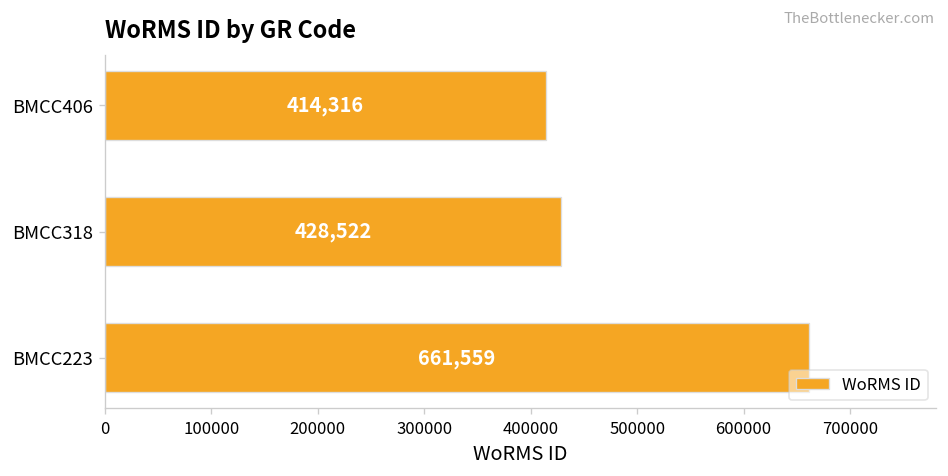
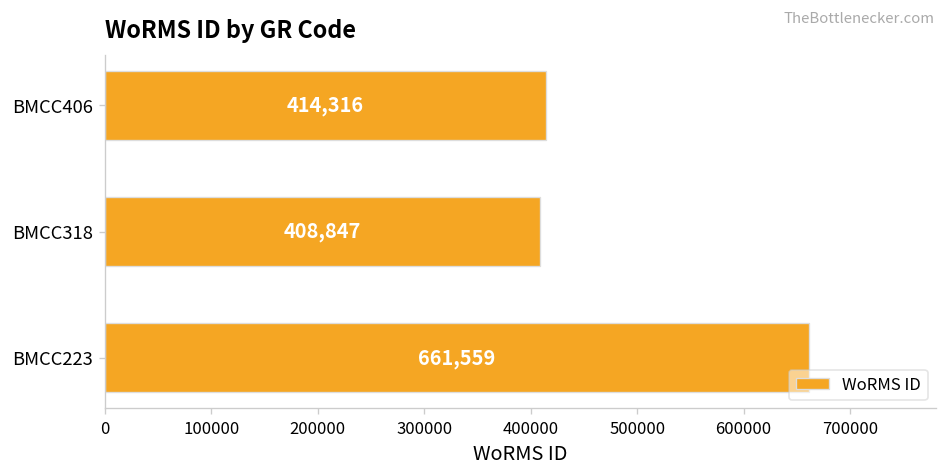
BMCC318: 428,522 -> 408,847
